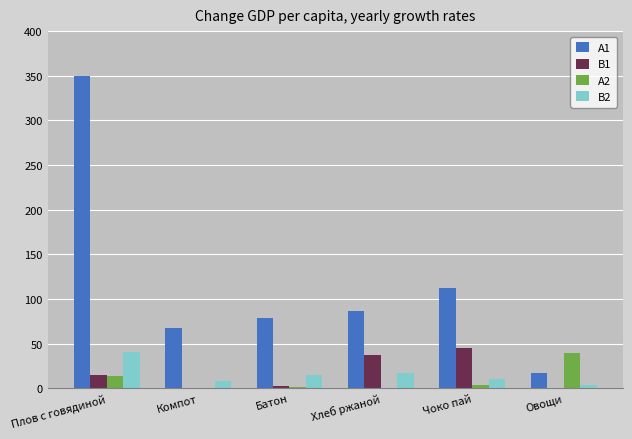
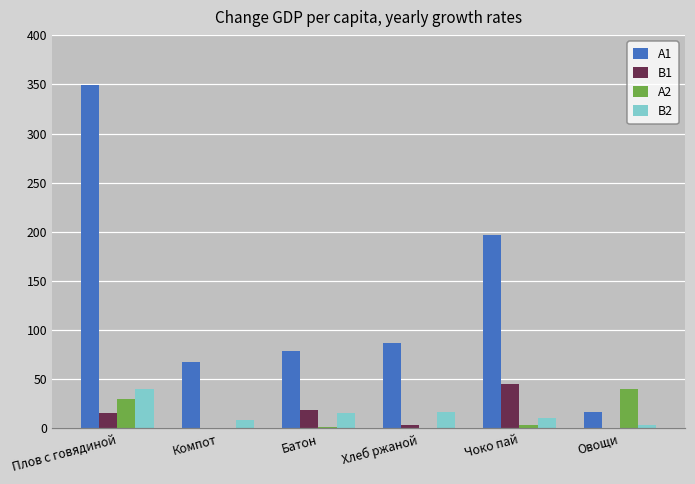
A2, Плов с говядиной: 10 -> 30
B1, Батон: 0 -> 20
B1, Хлеб ржаной: 40 -> 0
A1, Чоко пай: 110 -> 200
